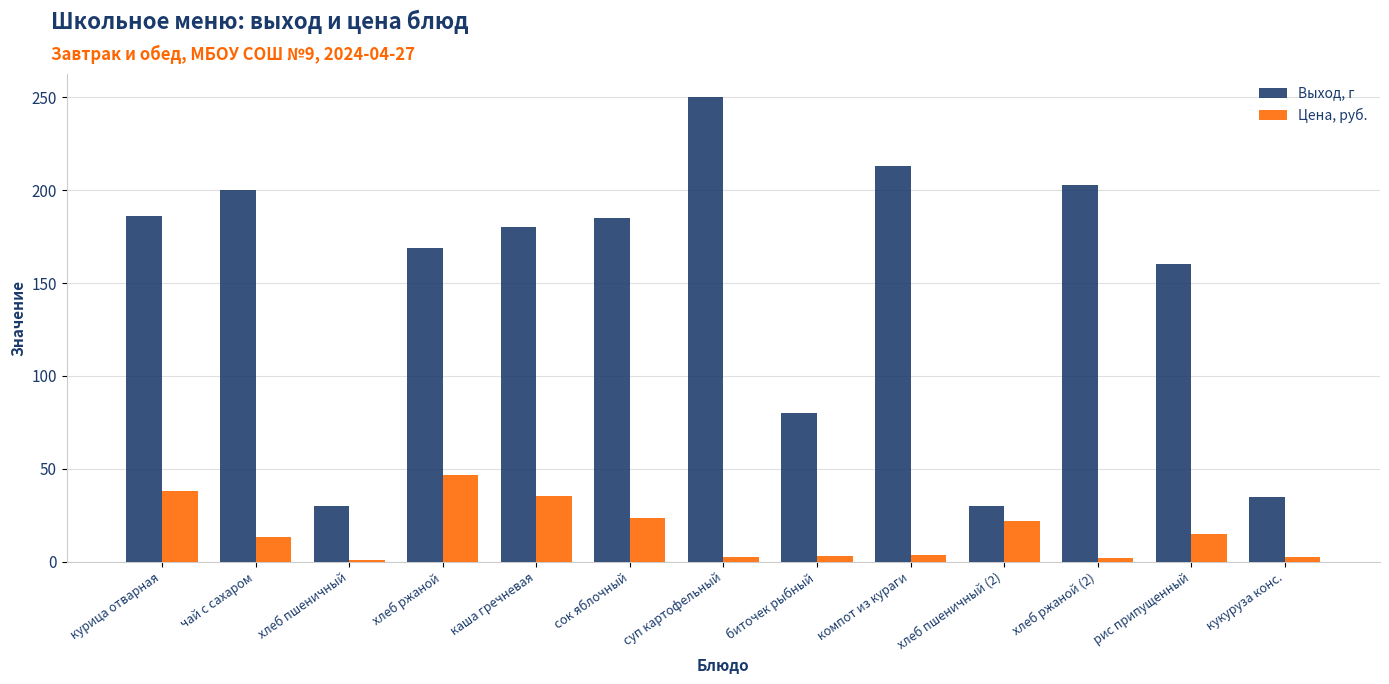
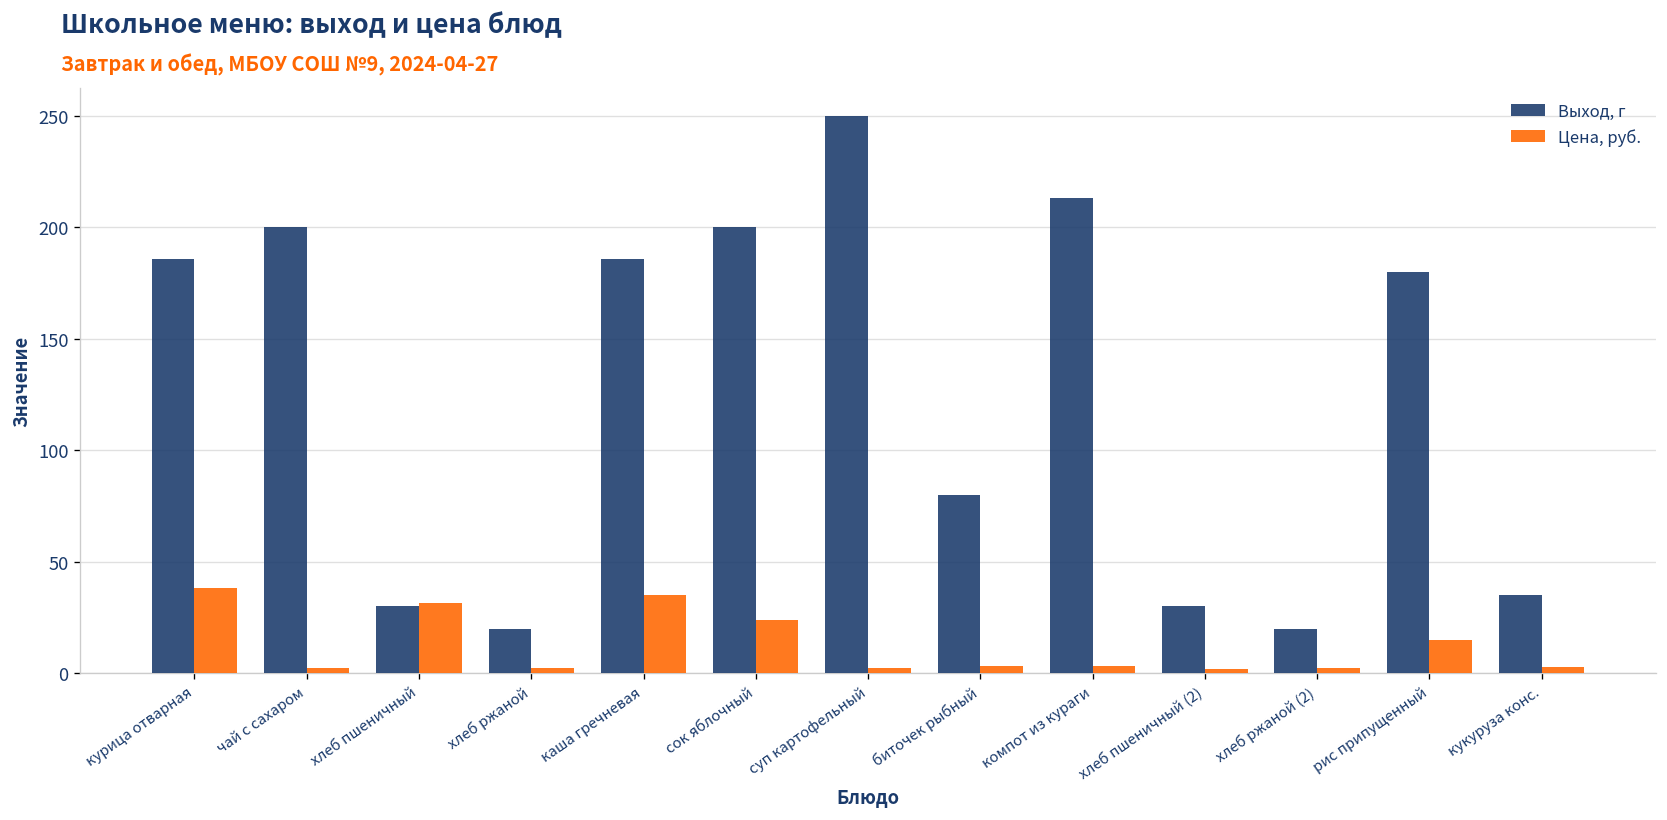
Цена, руб., чай с сахаром: 13 -> 2
Цена, руб., хлеб пшеничный: 1 -> 31
Выход, г, хлеб ржаной: 169 -> 20
Цена, руб., хлеб ржаной: 46 -> 2
Выход, г, каша гречневая: 180 -> 186
Выход, г, сок яблочный: 185 -> 200
Цена, руб., хлеб пшеничный (2): 22 -> 2
Выход, г, хлеб ржаной (2): 203 -> 20
Выход, г, рис припущенный: 160 -> 180
